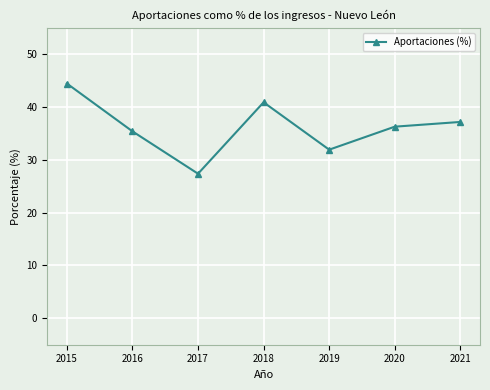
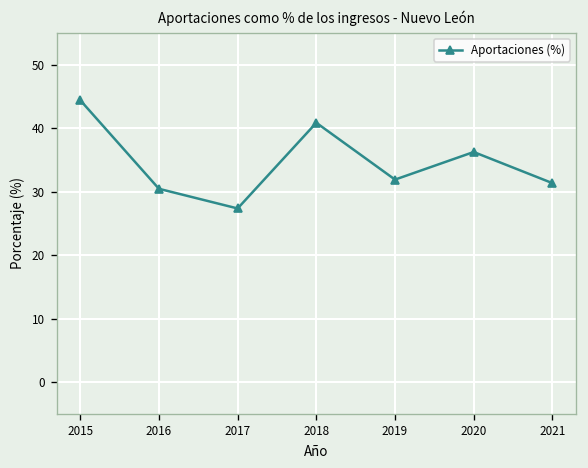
2016: 35 -> 30
2021: 37 -> 31
